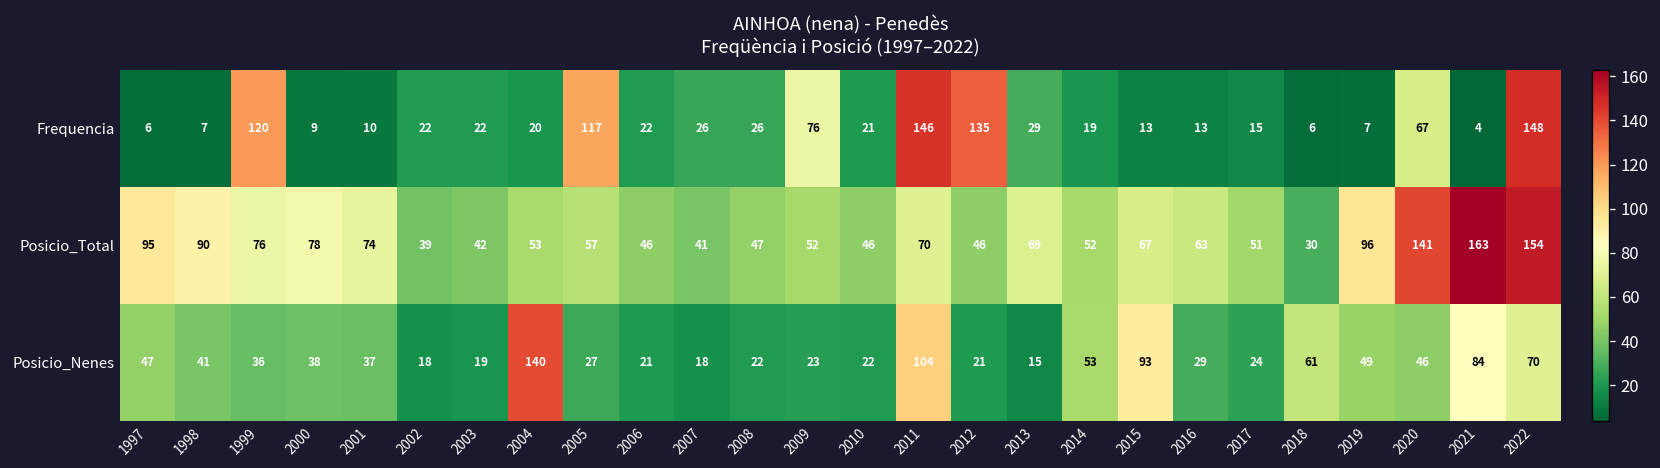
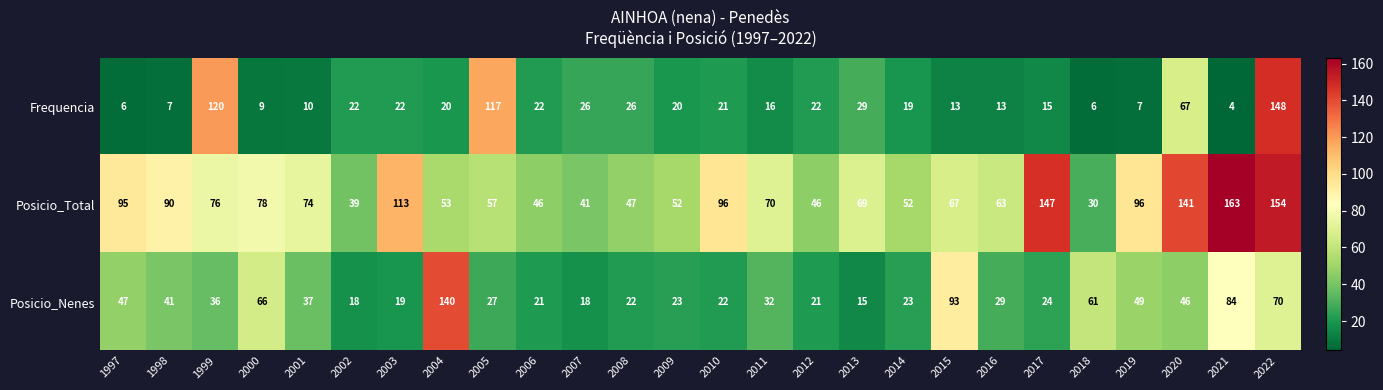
Frequencia, 2009: 76 -> 20
Frequencia, 2011: 146 -> 16
Frequencia, 2012: 135 -> 22
Posicio_Total, 2003: 42 -> 113
Posicio_Total, 2010: 46 -> 96
Posicio_Total, 2017: 51 -> 147
Posicio_Nenes, 2000: 38 -> 66
Posicio_Nenes, 2011: 104 -> 32
Posicio_Nenes, 2014: 53 -> 23
